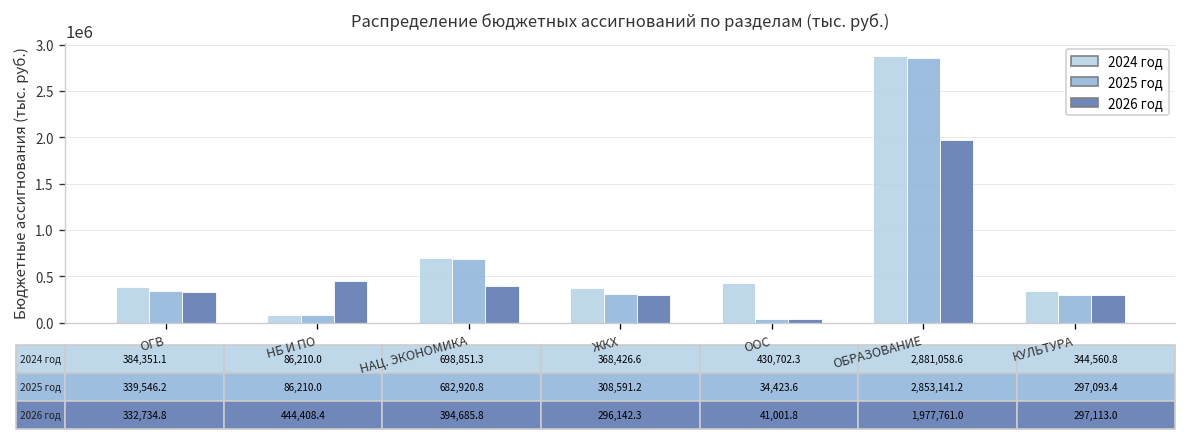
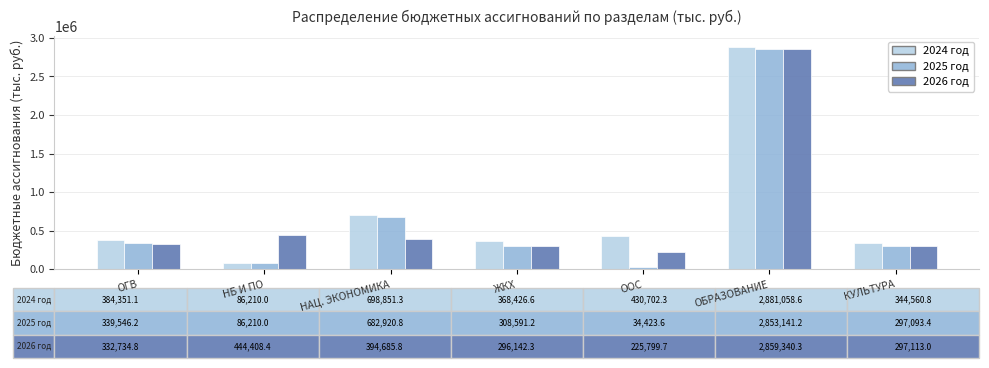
2026 год, ООС: 41,001.8 -> 225,799.7
2026 год, ОБРАЗОВАНИЕ: 1,977,761.0 -> 2,859,340.3
